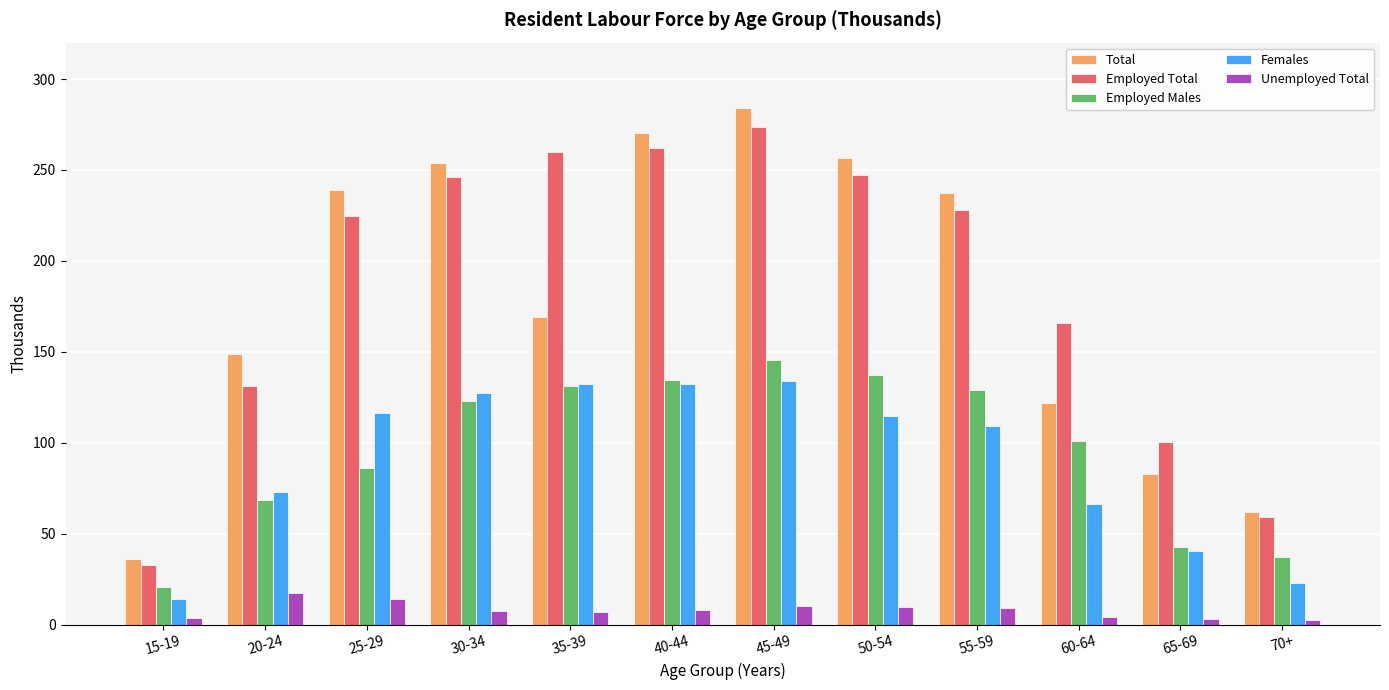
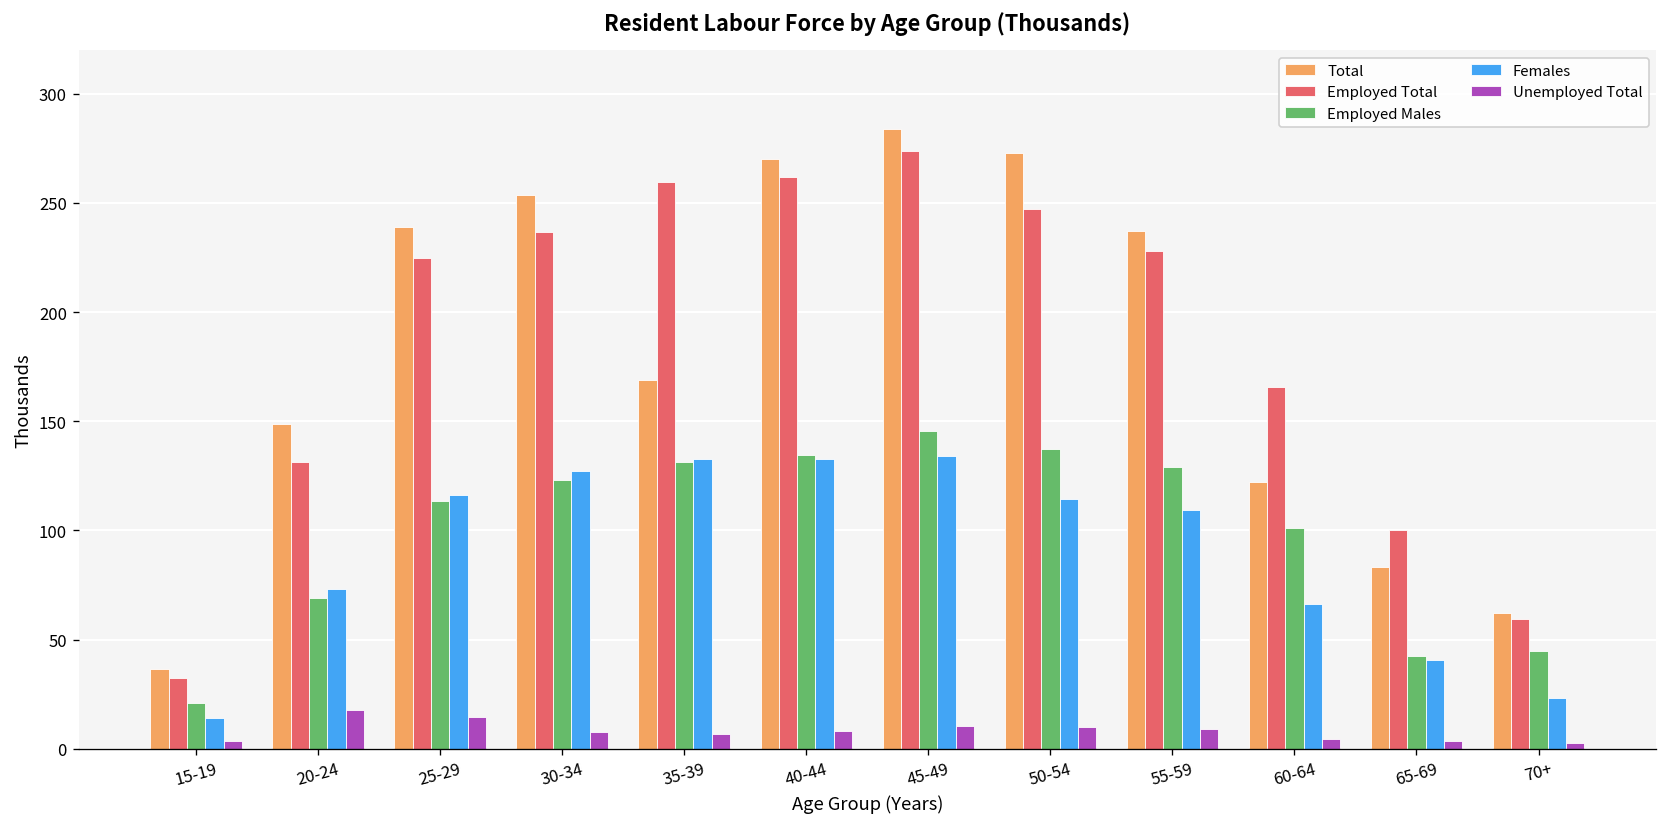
Employed Males, 25-29: 86 -> 114
Employed Total, 30-34: 246 -> 237
Total, 50-54: 257 -> 273
Employed Males, 70+: 37 -> 45
